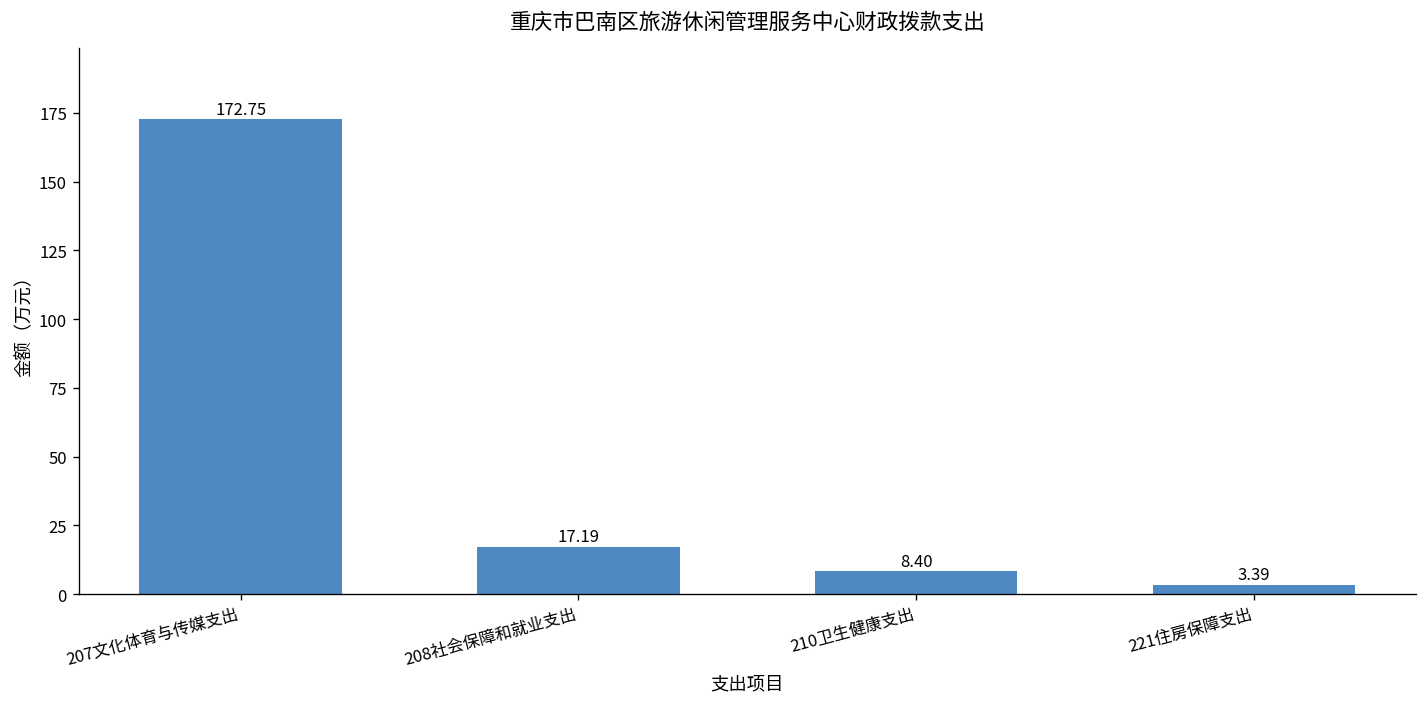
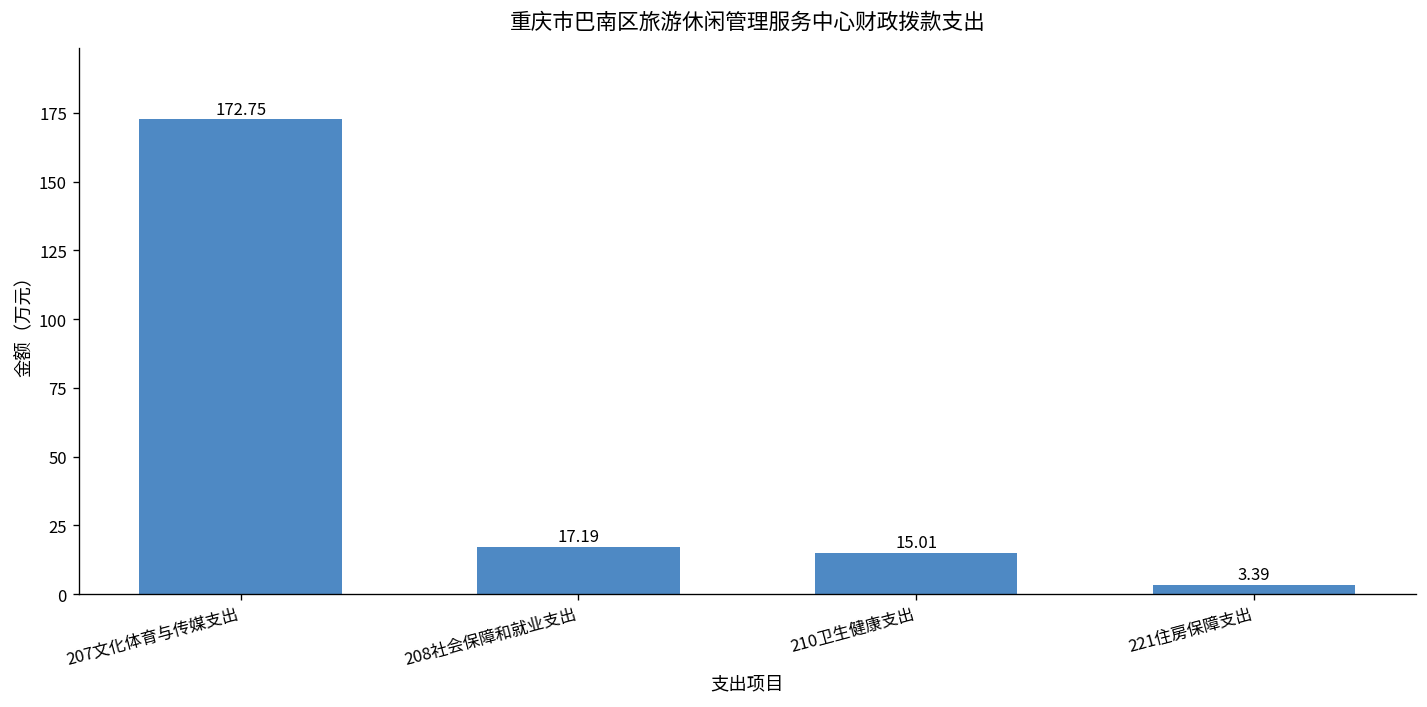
210卫生健康支出: 8.40 -> 15.01
